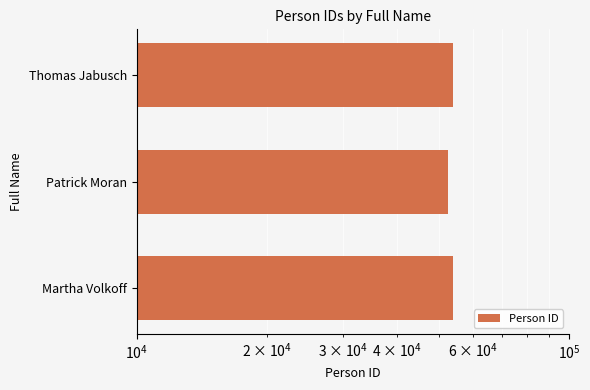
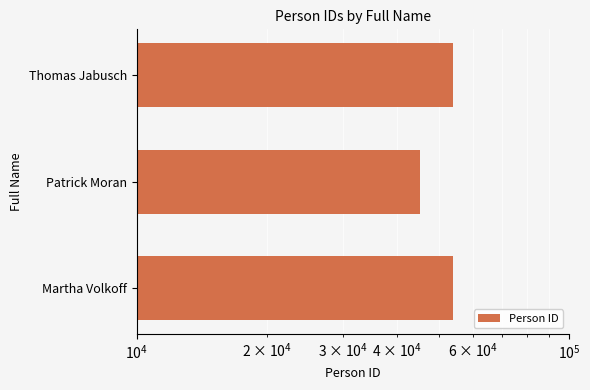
Patrick Moran: 53000 -> 45000
